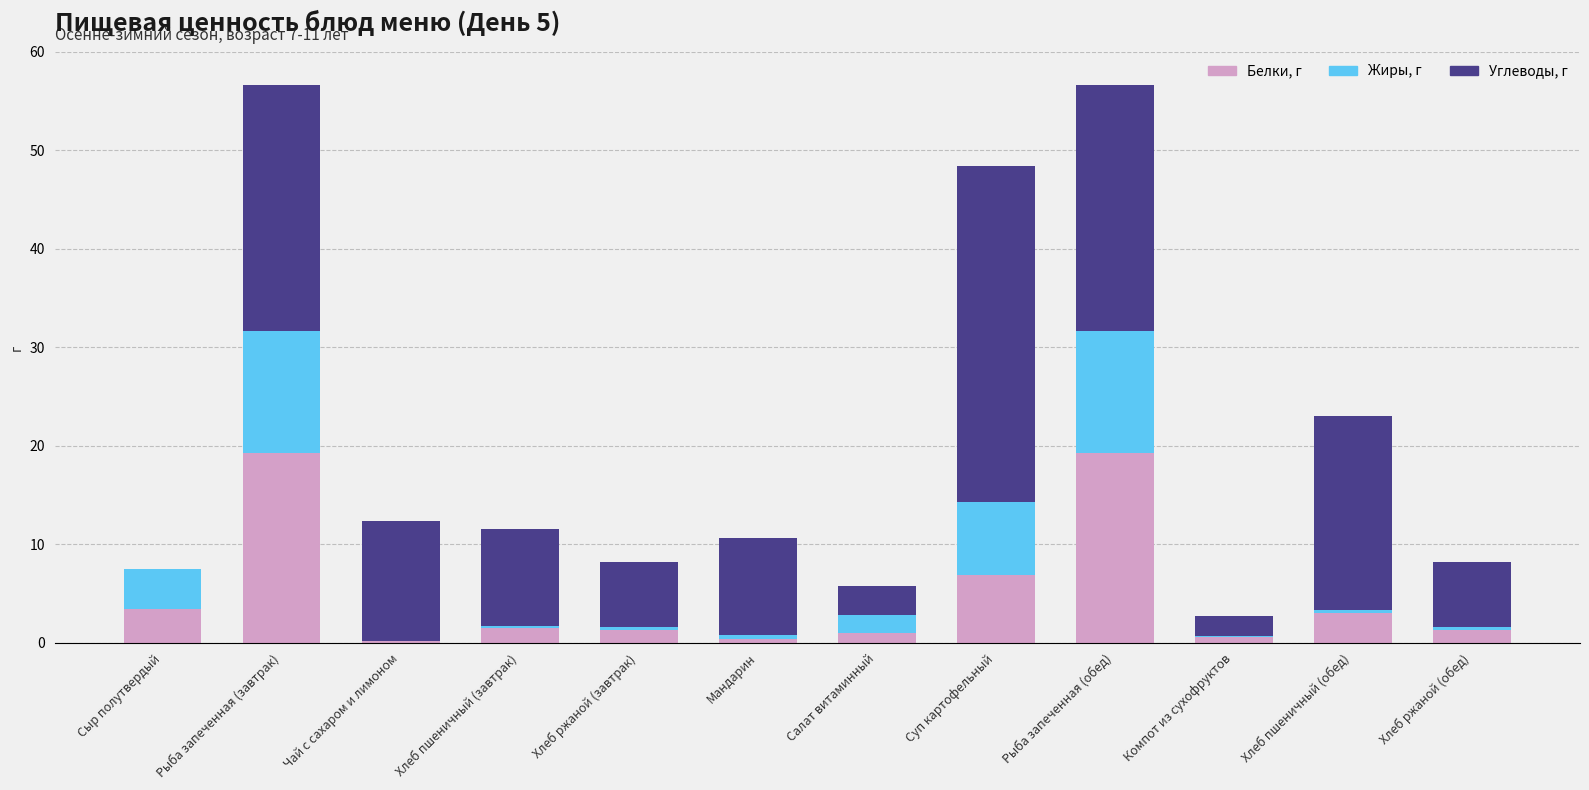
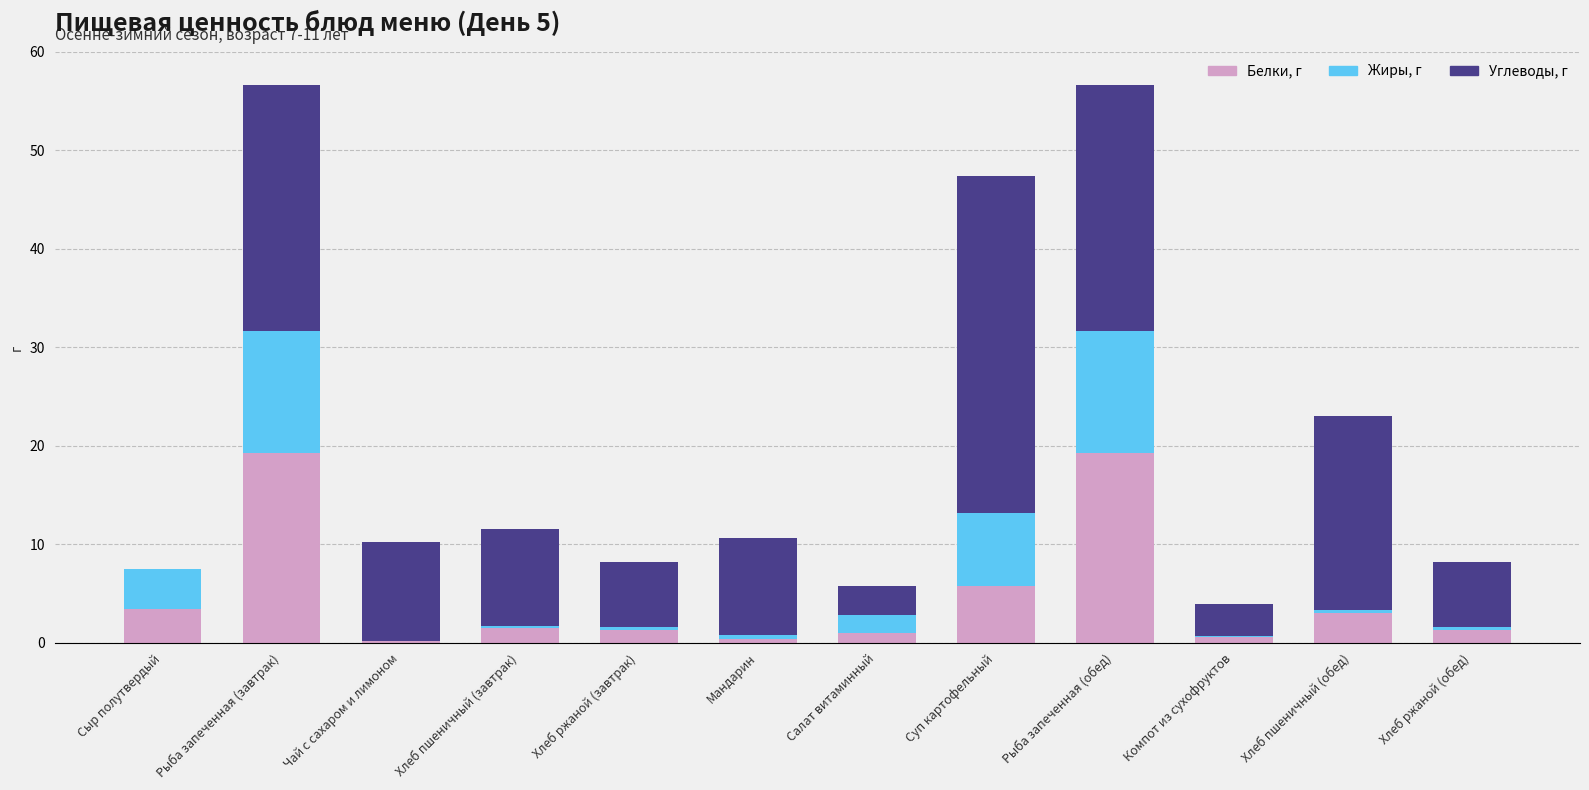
Углеводы, г, Чай с сахаром и лимоном: 12 -> 10
Белки, г, Суп картофельный: 7 -> 6
Углеводы, г, Компот из сухофруктов: 2 -> 3
